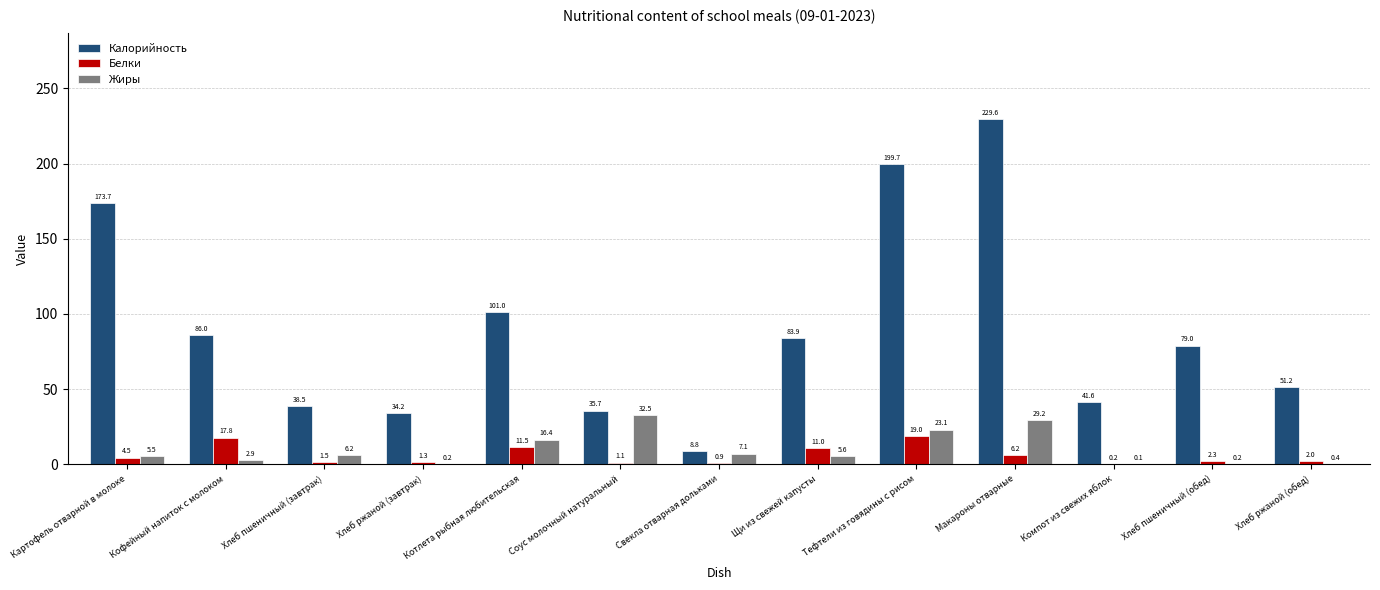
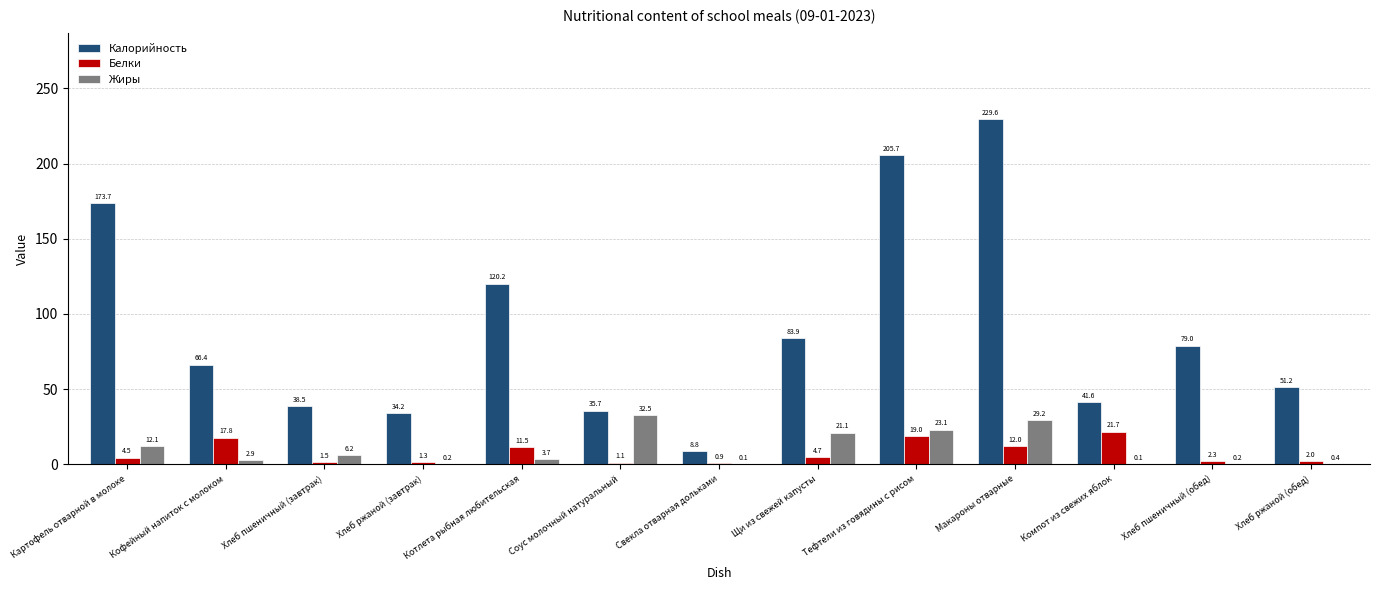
Жиры, Картофель отварной в молоке: 5.5 -> 12.1
Калорийность, Кофейный напиток с молоком: 86.0 -> 66.4
Калорийность, Котлета рыбная любительская: 101.0 -> 120.2
Жиры, Котлета рыбная любительская: 16.4 -> 3.7
Жиры, Свекла отварная дольками: 7.1 -> 0.1
Белки, Щи из свежей капусты: 11.0 -> 4.7
Жиры, Щи из свежей капусты: 5.6 -> 21.1
Калорийность, Тефтели из говядины с рисом: 199.7 -> 205.7
Белки, Макароны отварные: 6.2 -> 12.0
Белки, Компот из свежих яблок: 0.2 -> 21.7
